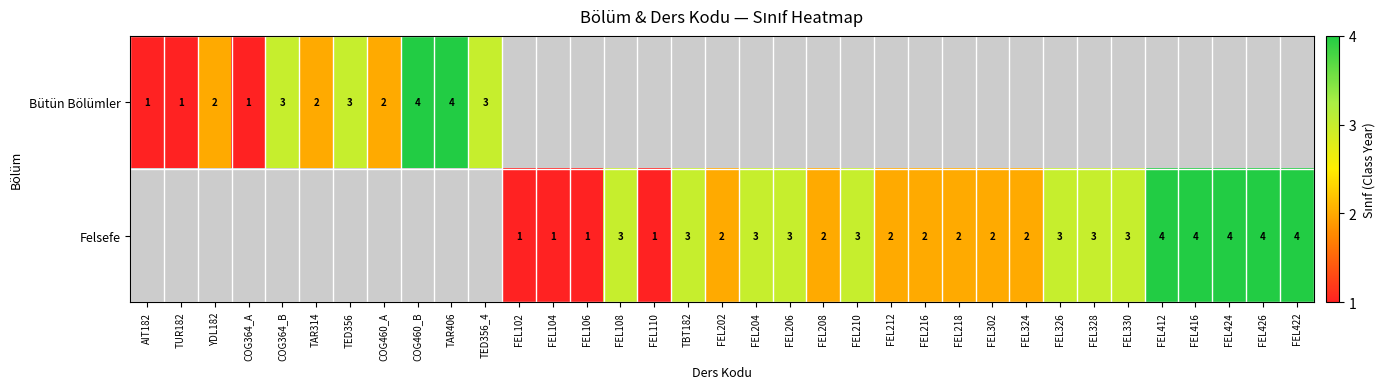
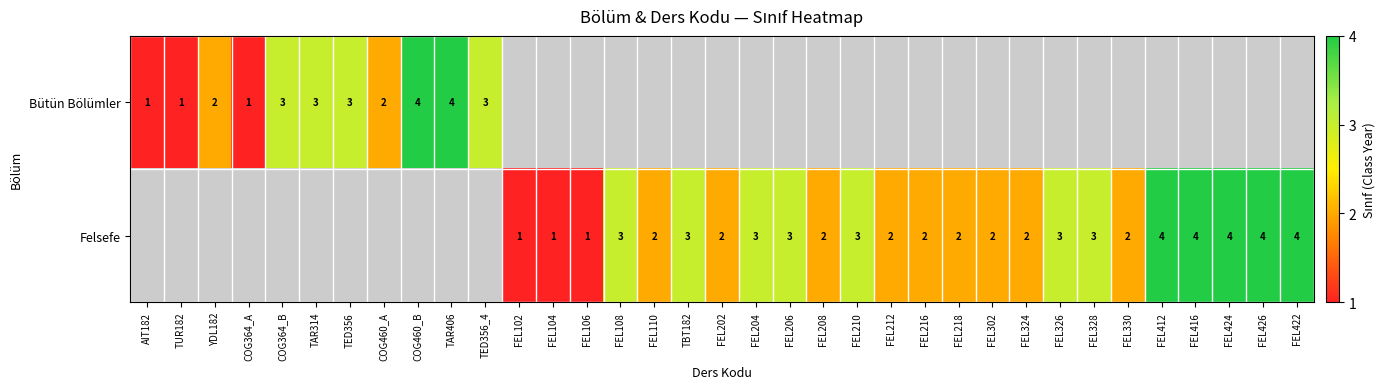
Bütün Bölümler, TAR314: 2 -> 3
Felsefe, FEL110: 1 -> 2
Felsefe, FEL330: 3 -> 2
